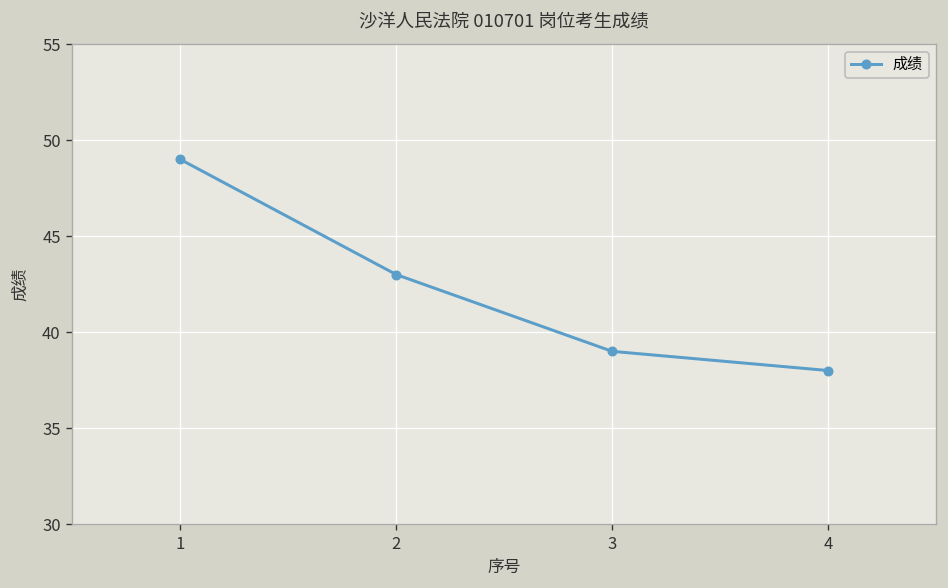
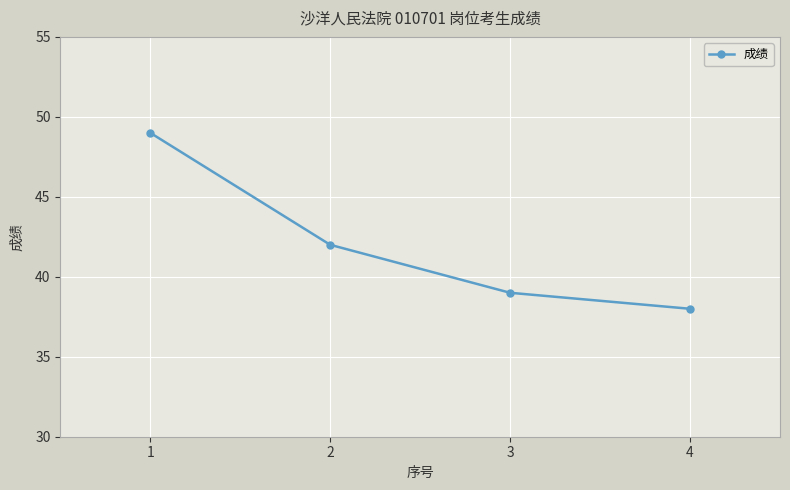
2: 43 -> 42
